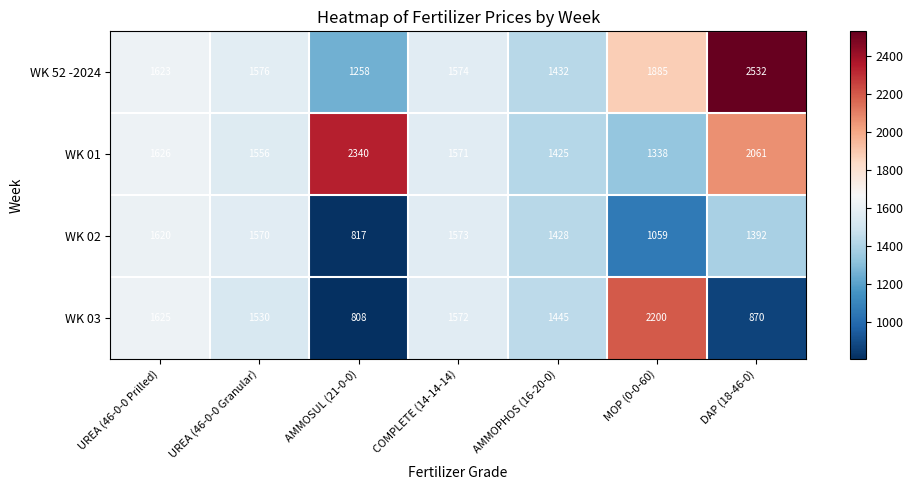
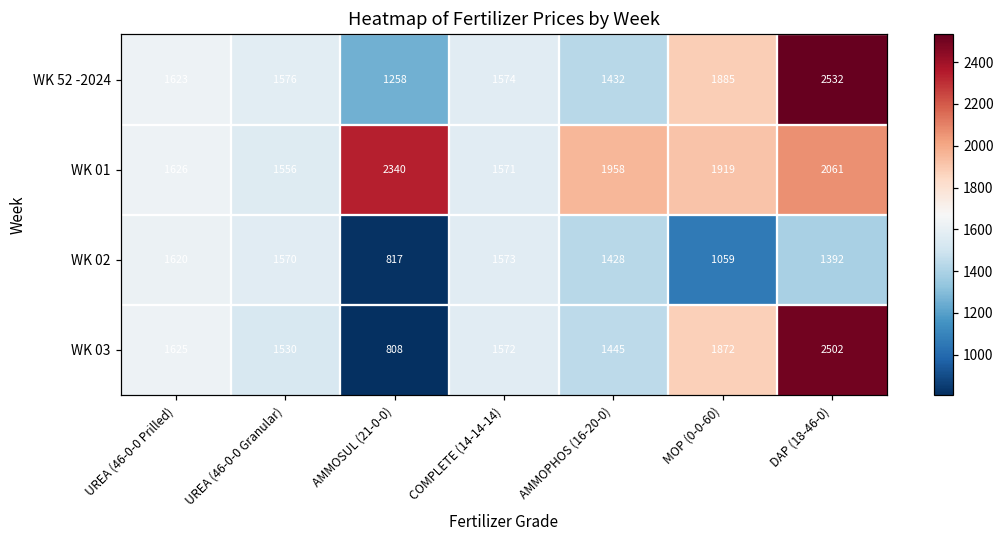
WK 01, AMMOPHOS (16-20-0): 1425 -> 1958
WK 01, MOP (0-0-60): 1338 -> 1919
WK 03, MOP (0-0-60): 2200 -> 1872
WK 03, DAP (18-46-0): 870 -> 2502
